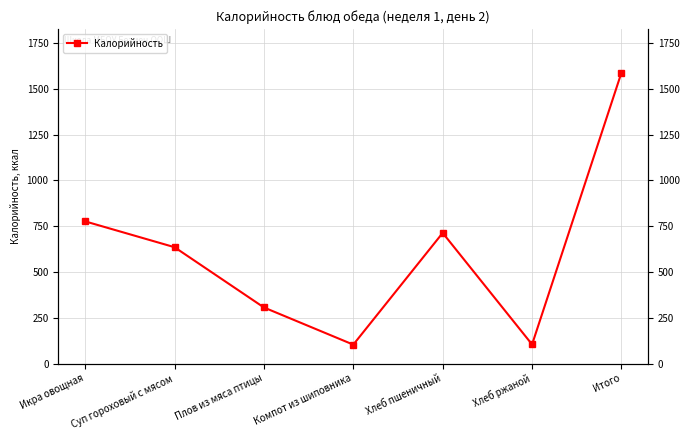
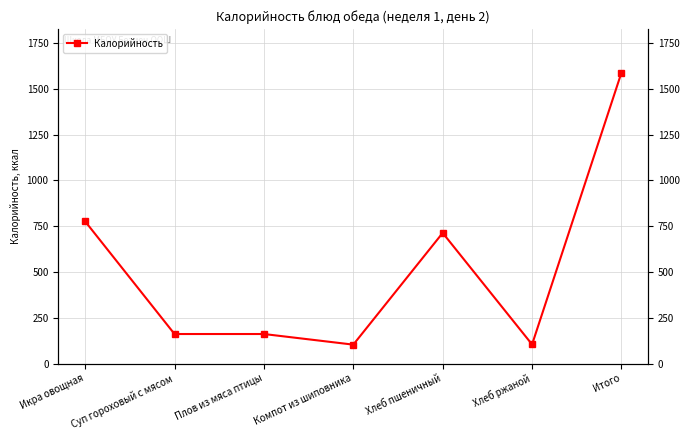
Суп гороховый с мясом: 640 -> 160
Плов из мяса птицы: 310 -> 160
